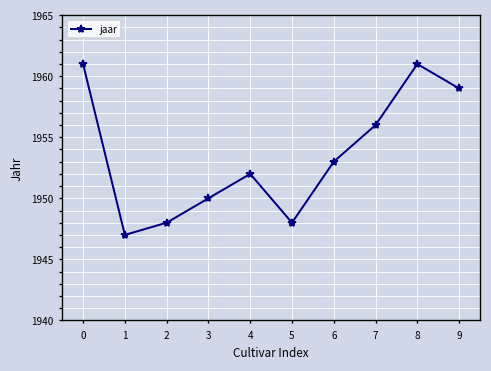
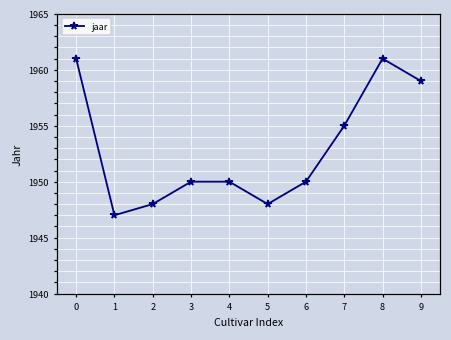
4: 1952 -> 1950
6: 1953 -> 1950
7: 1956 -> 1955
